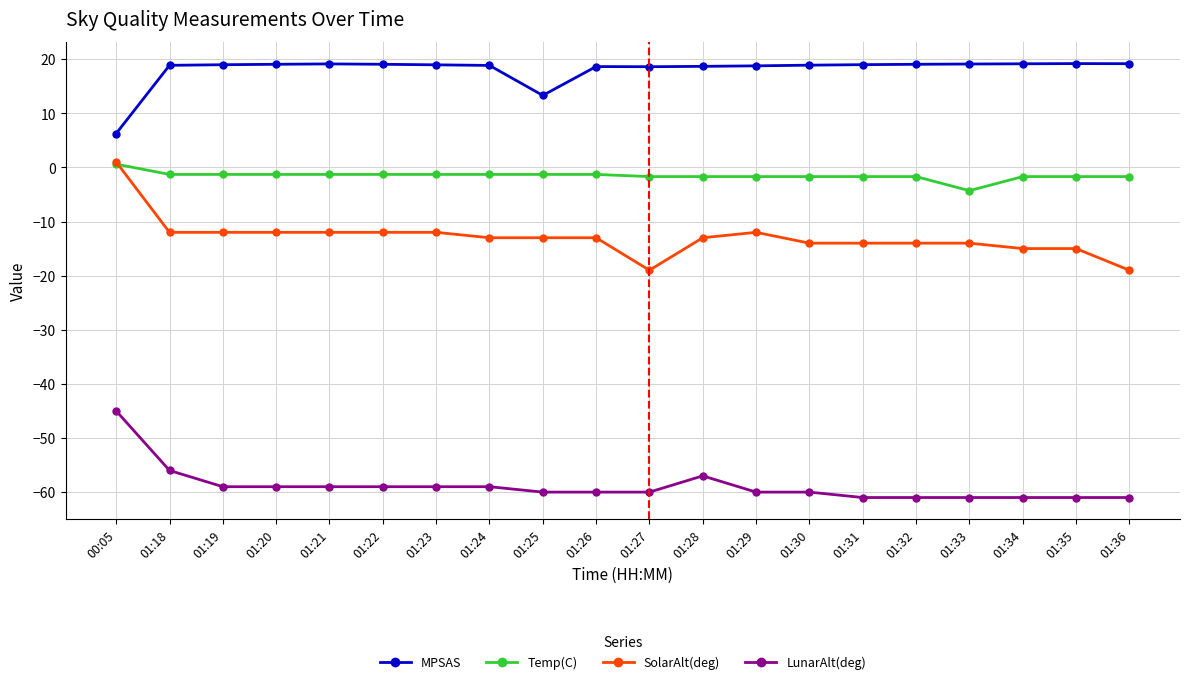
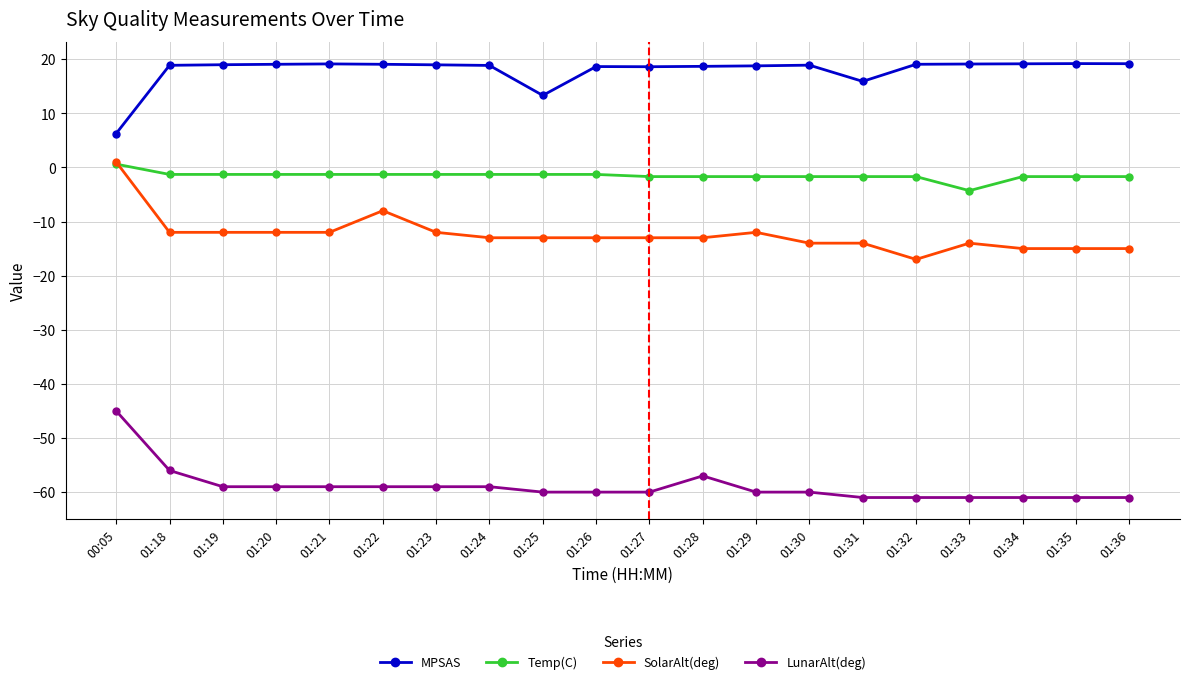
SolarAlt(deg), 01:22: -12 -> -8
SolarAlt(deg), 01:27: -19 -> -13
MPSAS, 01:31: 19 -> 16
SolarAlt(deg), 01:32: -14 -> -17
SolarAlt(deg), 01:36: -19 -> -15
